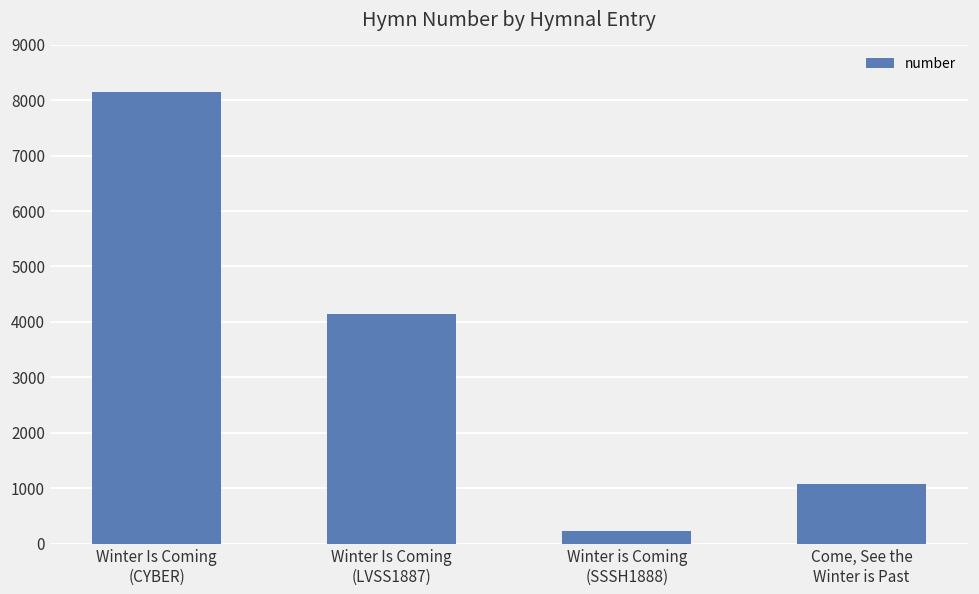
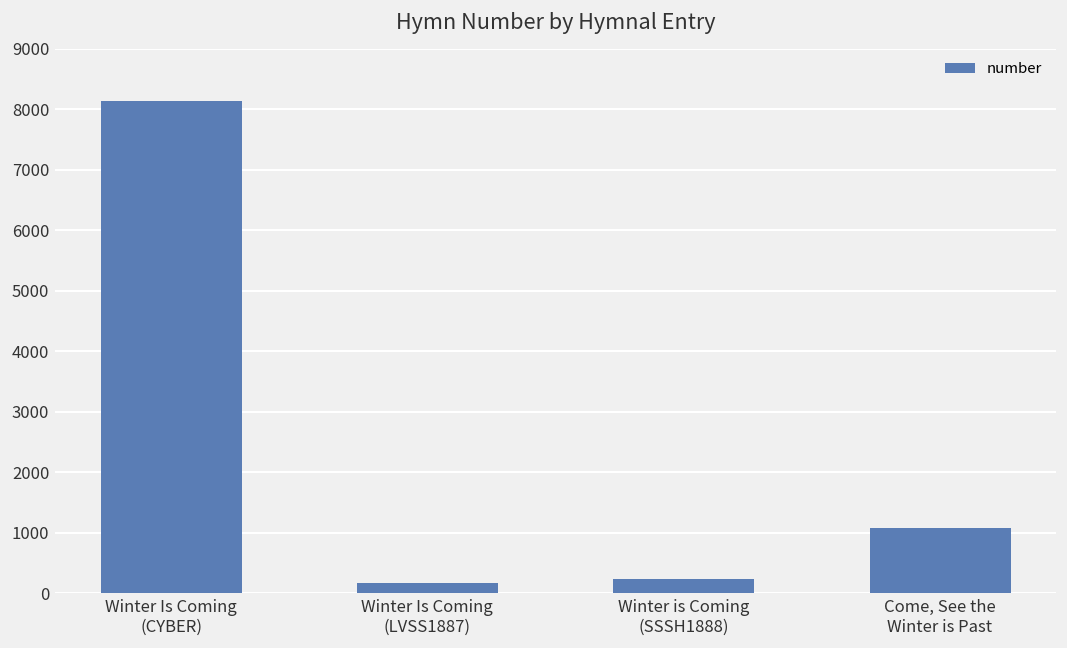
Winter Is Coming (LVSS1887): 4100 -> 200
